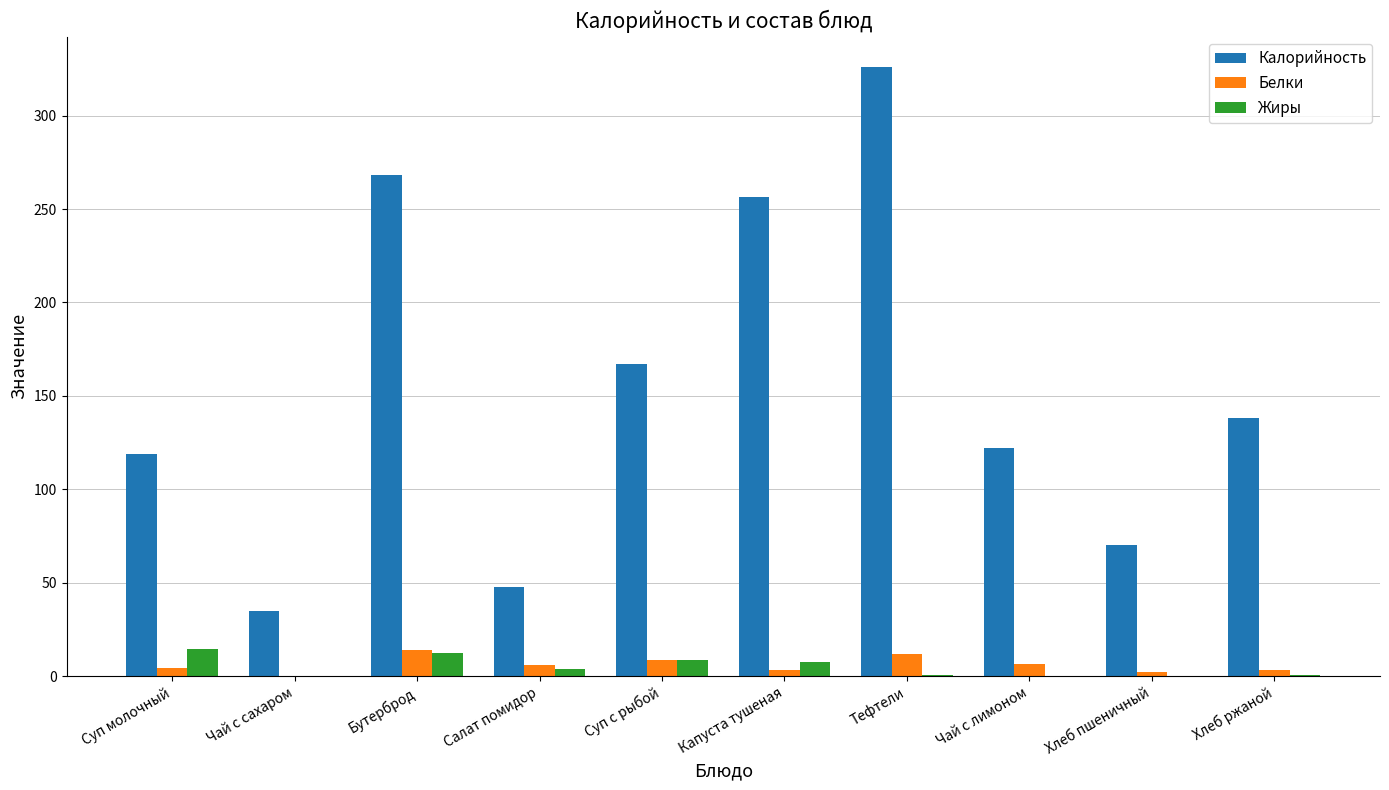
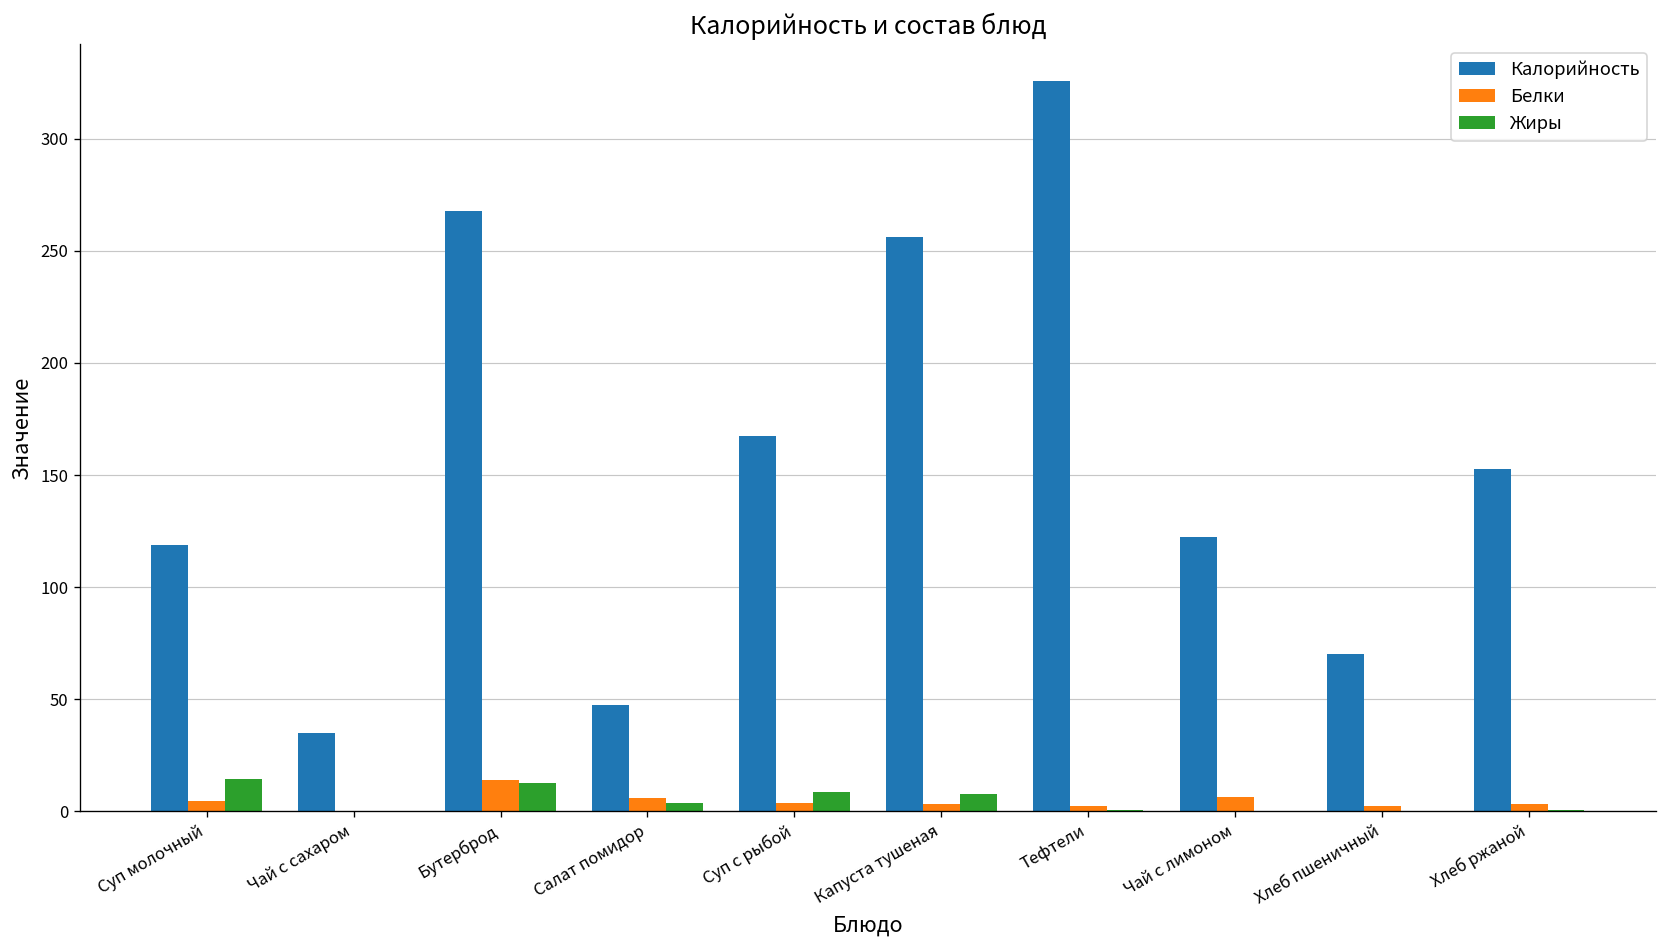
Белки, Суп с рыбой: 9 -> 4
Белки, Тефтели: 12 -> 2
Калорийность, Хлеб ржаной: 138 -> 153
